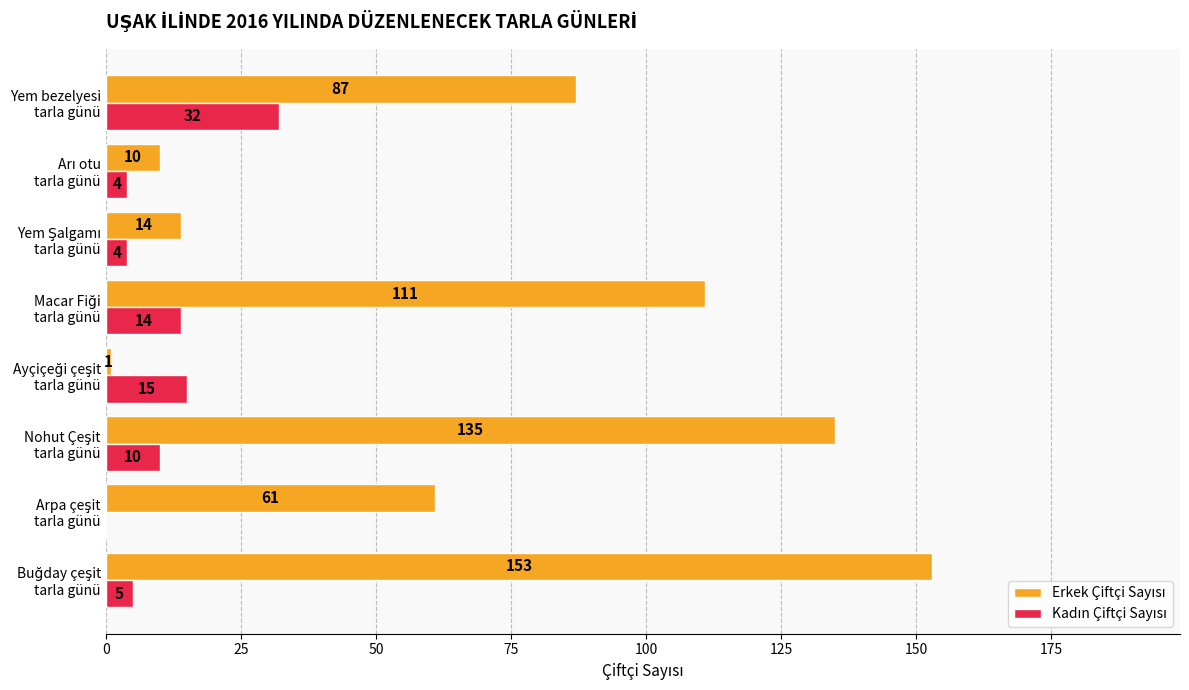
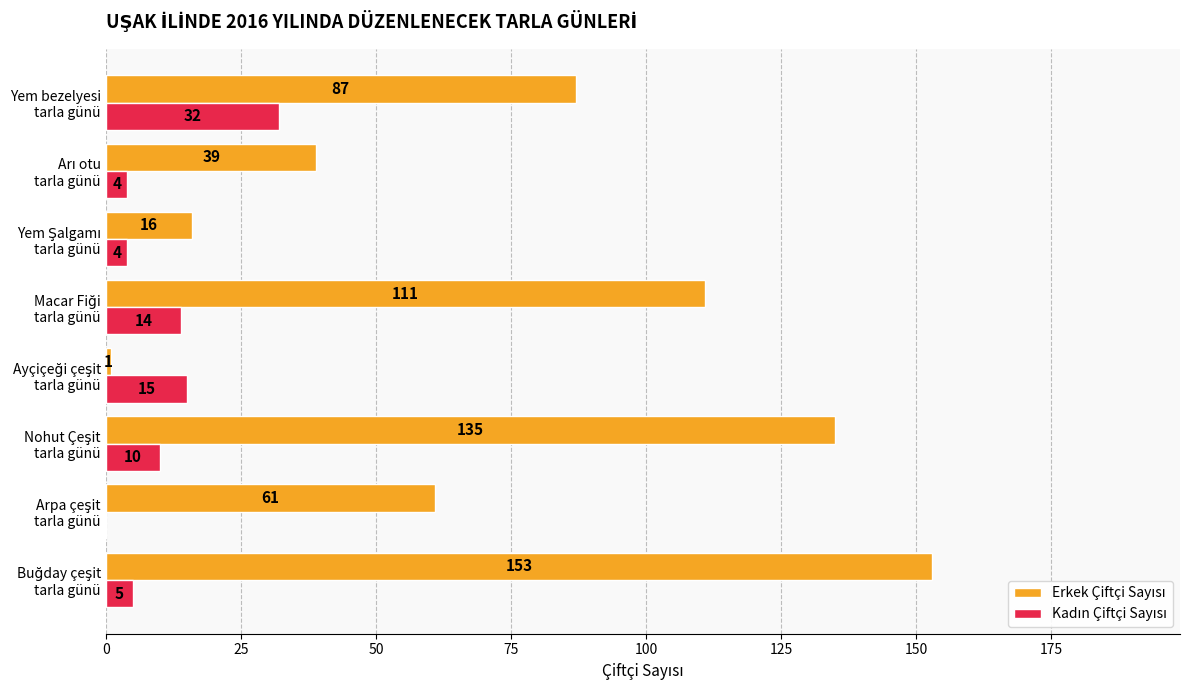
Erkek Çiftçi Sayısı, Arı otu tarla günü: 10 -> 39
Erkek Çiftçi Sayısı, Yem Şalgamı tarla günü: 14 -> 16
